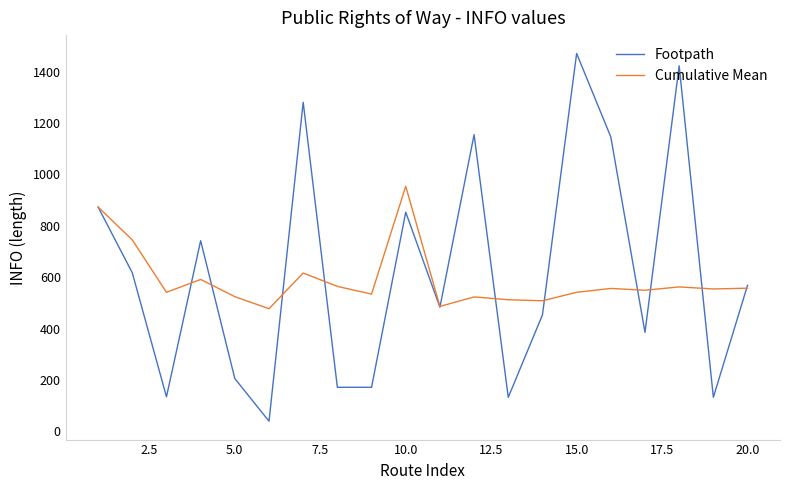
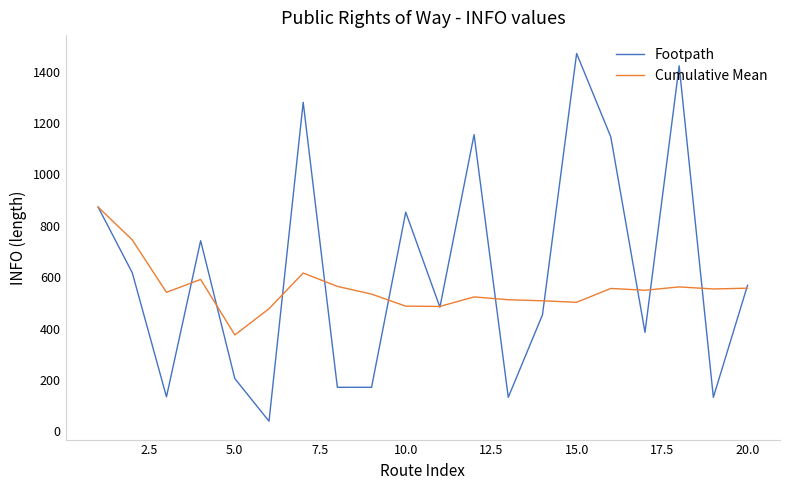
Cumulative Mean, 5.0: 520 -> 380
Cumulative Mean, 10.0: 950 -> 490
Cumulative Mean, 15.0: 540 -> 500
